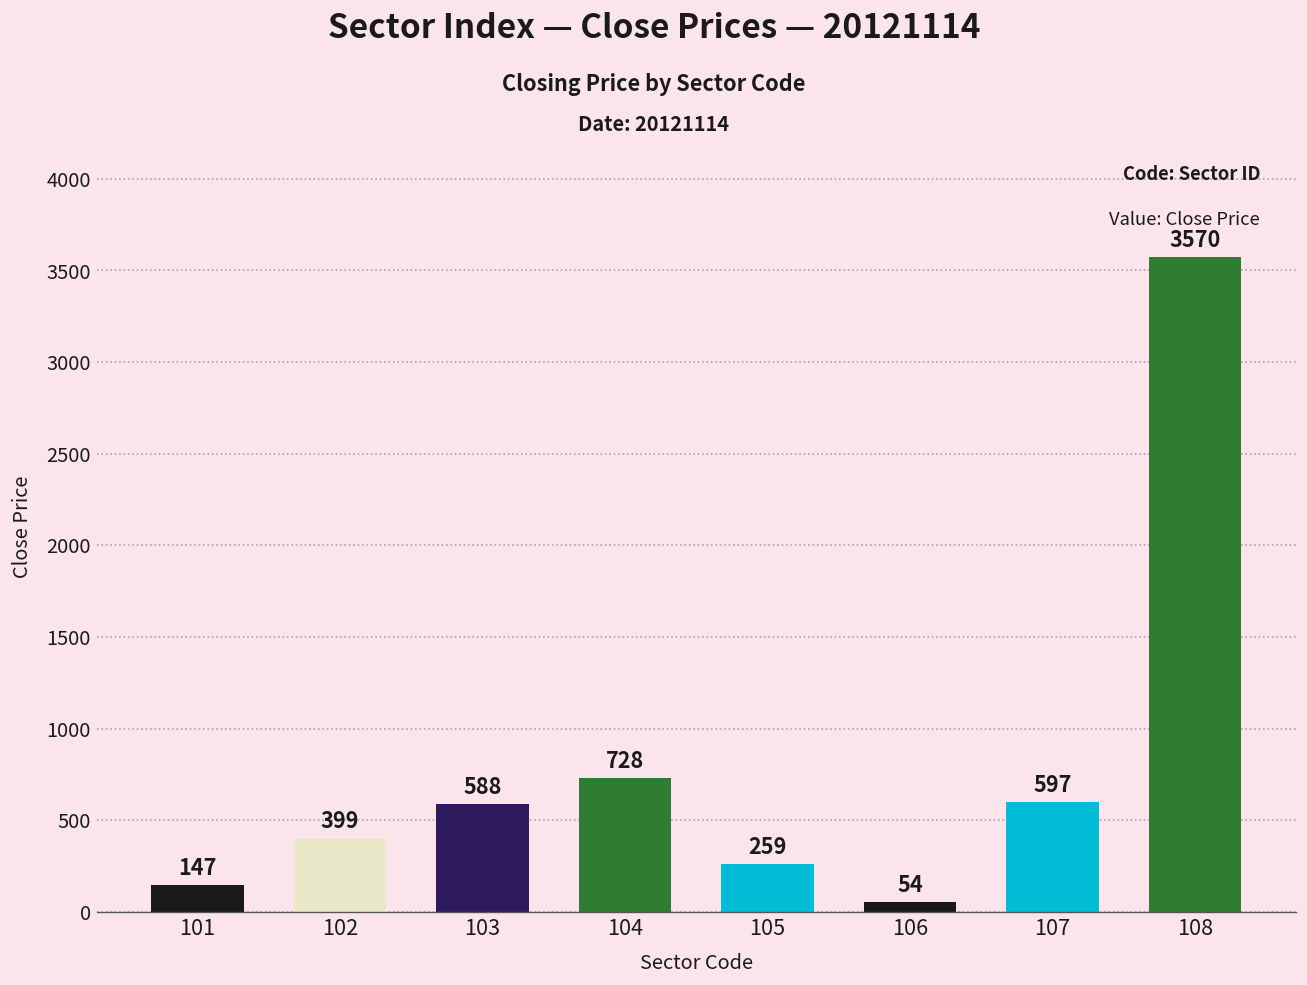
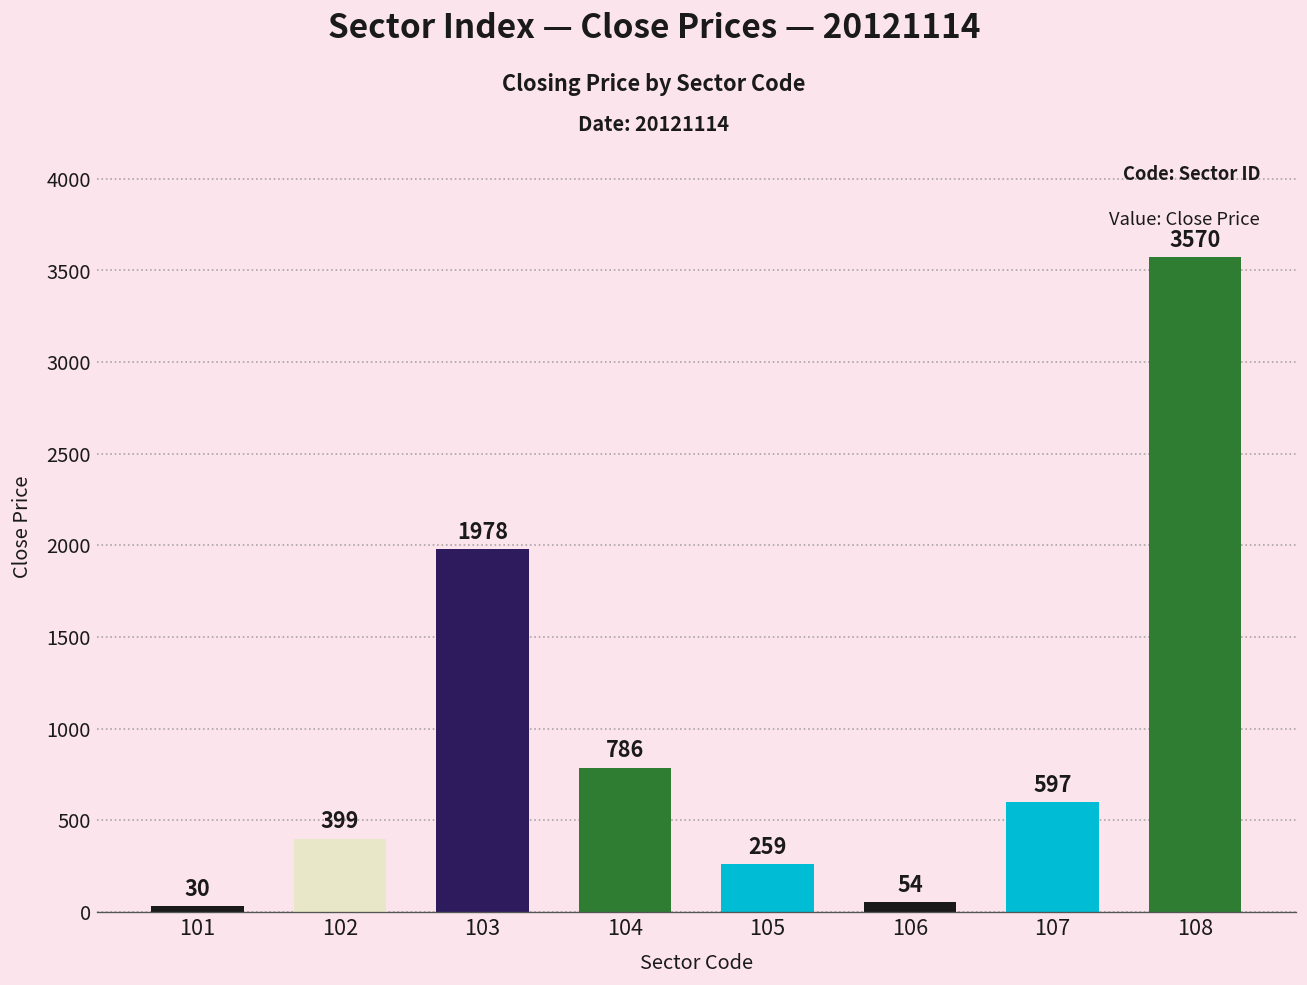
101: 147 -> 30
103: 588 -> 1978
104: 728 -> 786
